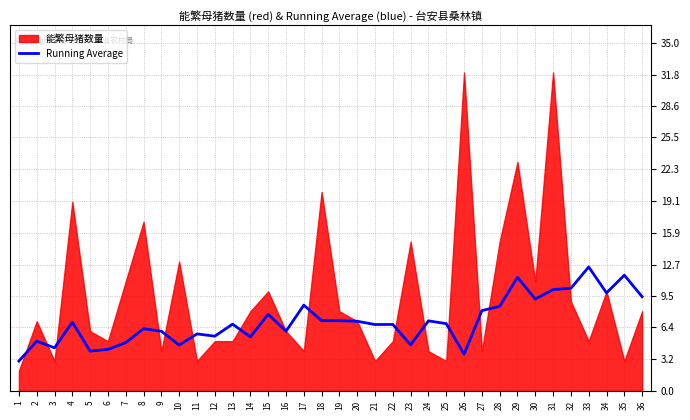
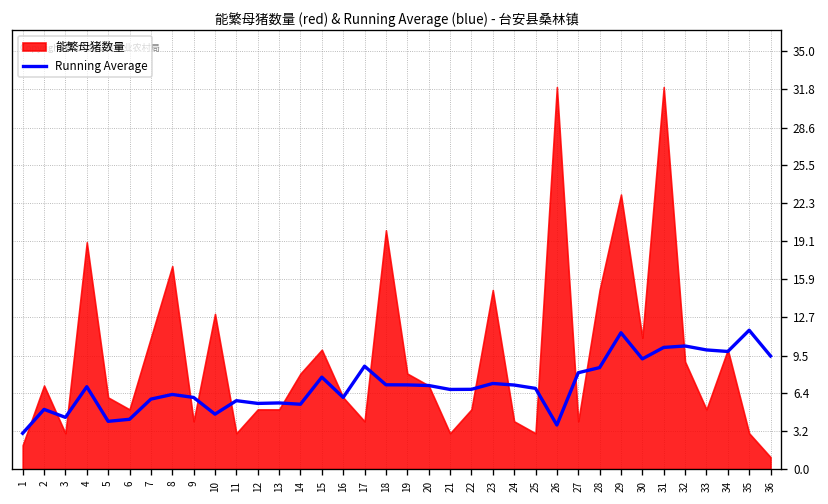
Running Average, 7: 5 -> 6
Running Average, 13: 7 -> 6
Running Average, 23: 5 -> 7
Running Average, 33: 12 -> 10
能繁母猪数量, 36: 8 -> 1
